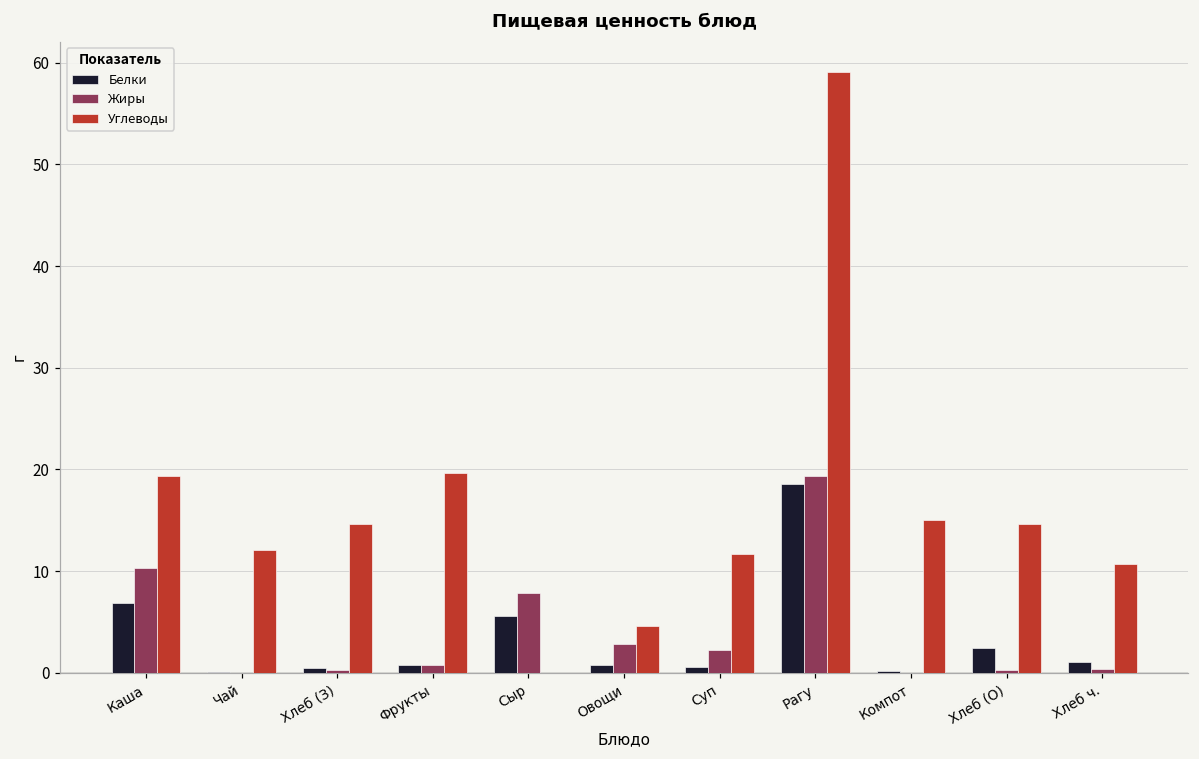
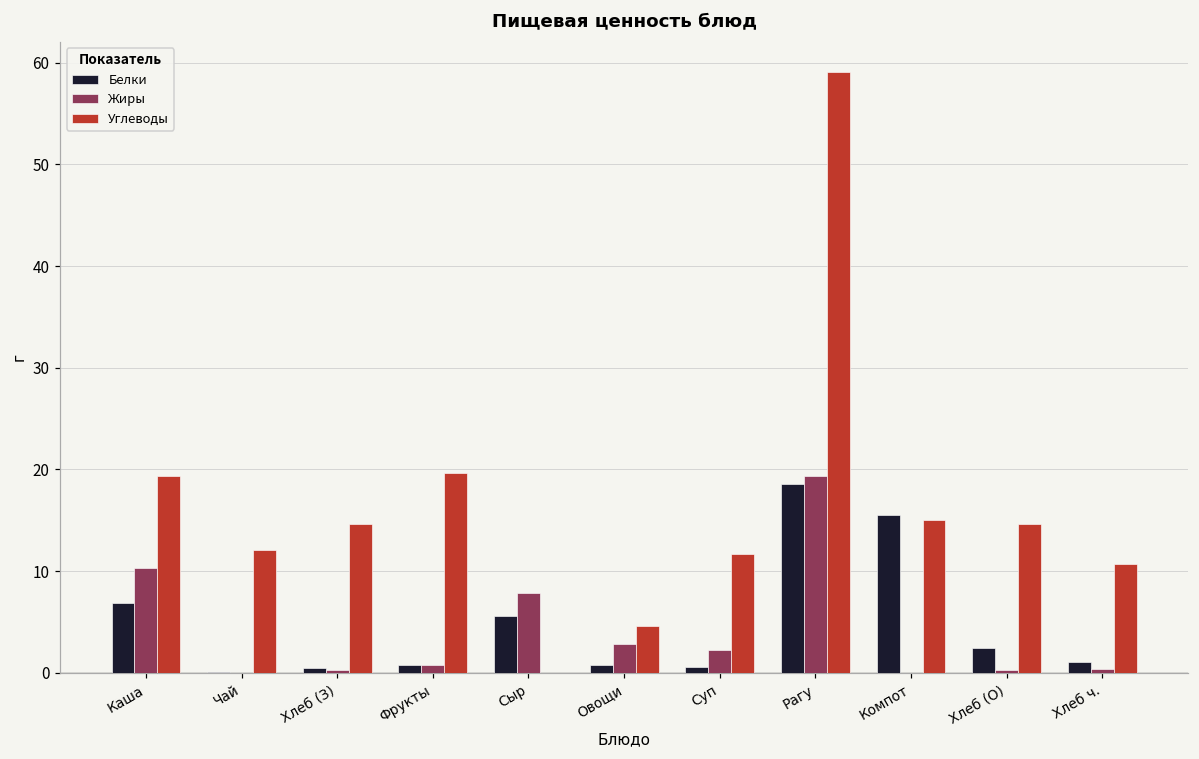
Белки, Компот: 0 -> 15
